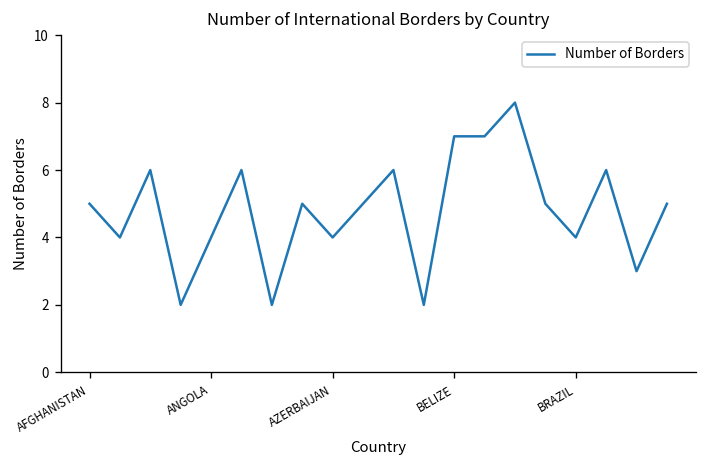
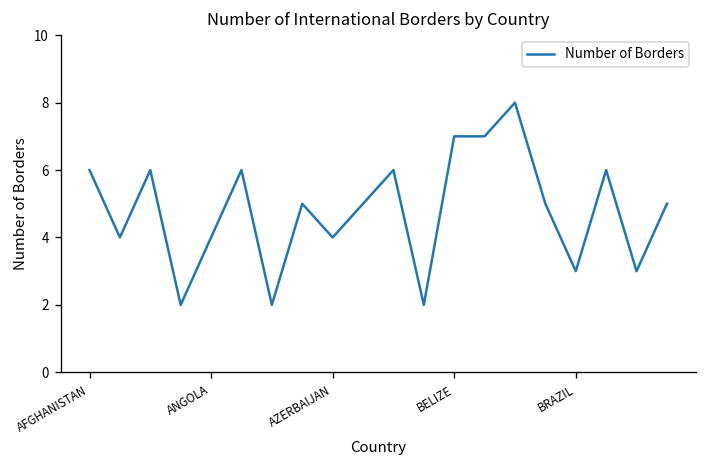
AFGHANISTAN: 5 -> 6
BRAZIL: 4 -> 3
